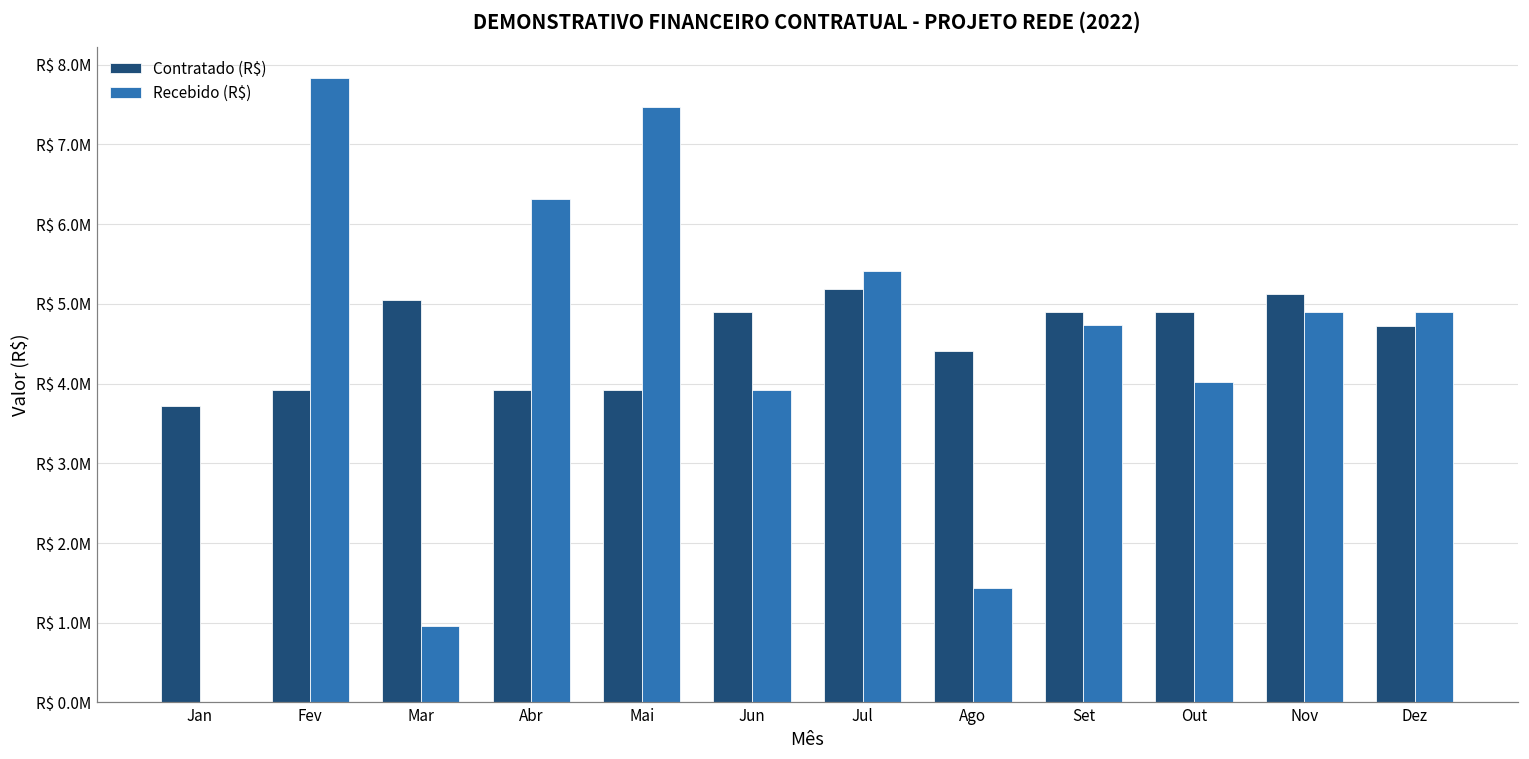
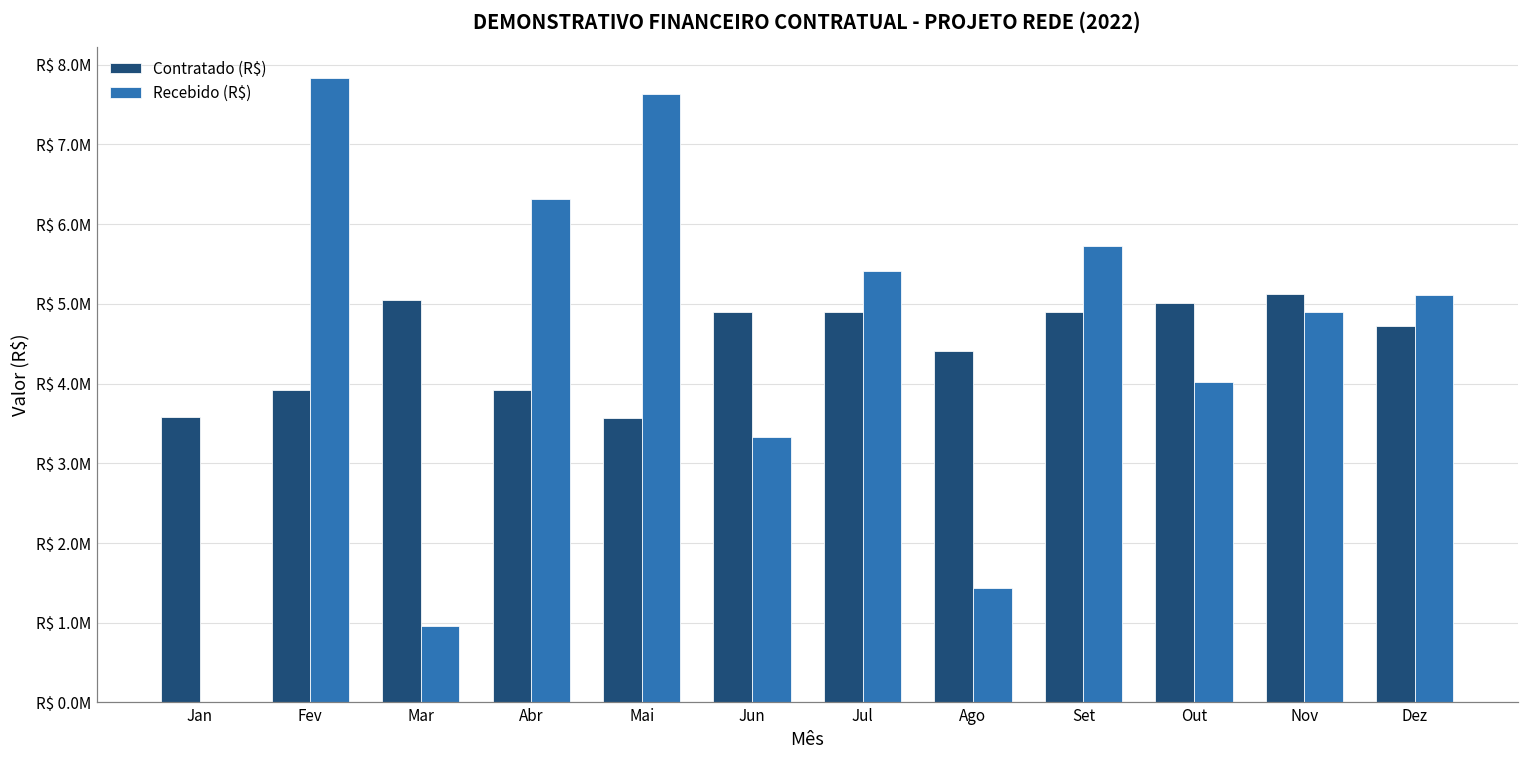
Contratado (R$), Jan: R$ 3700000 -> R$ 3600000
Contratado (R$), Mai: R$ 3900000 -> R$ 3600000
Recebido (R$), Mai: R$ 7500000 -> R$ 7600000
Recebido (R$), Jun: R$ 3900000 -> R$ 3300000
Contratado (R$), Jul: R$ 5200000 -> R$ 4900000
Recebido (R$), Set: R$ 4700000 -> R$ 5700000
Contratado (R$), Out: R$ 4900000 -> R$ 5000000
Recebido (R$), Dez: R$ 4900000 -> R$ 5100000
